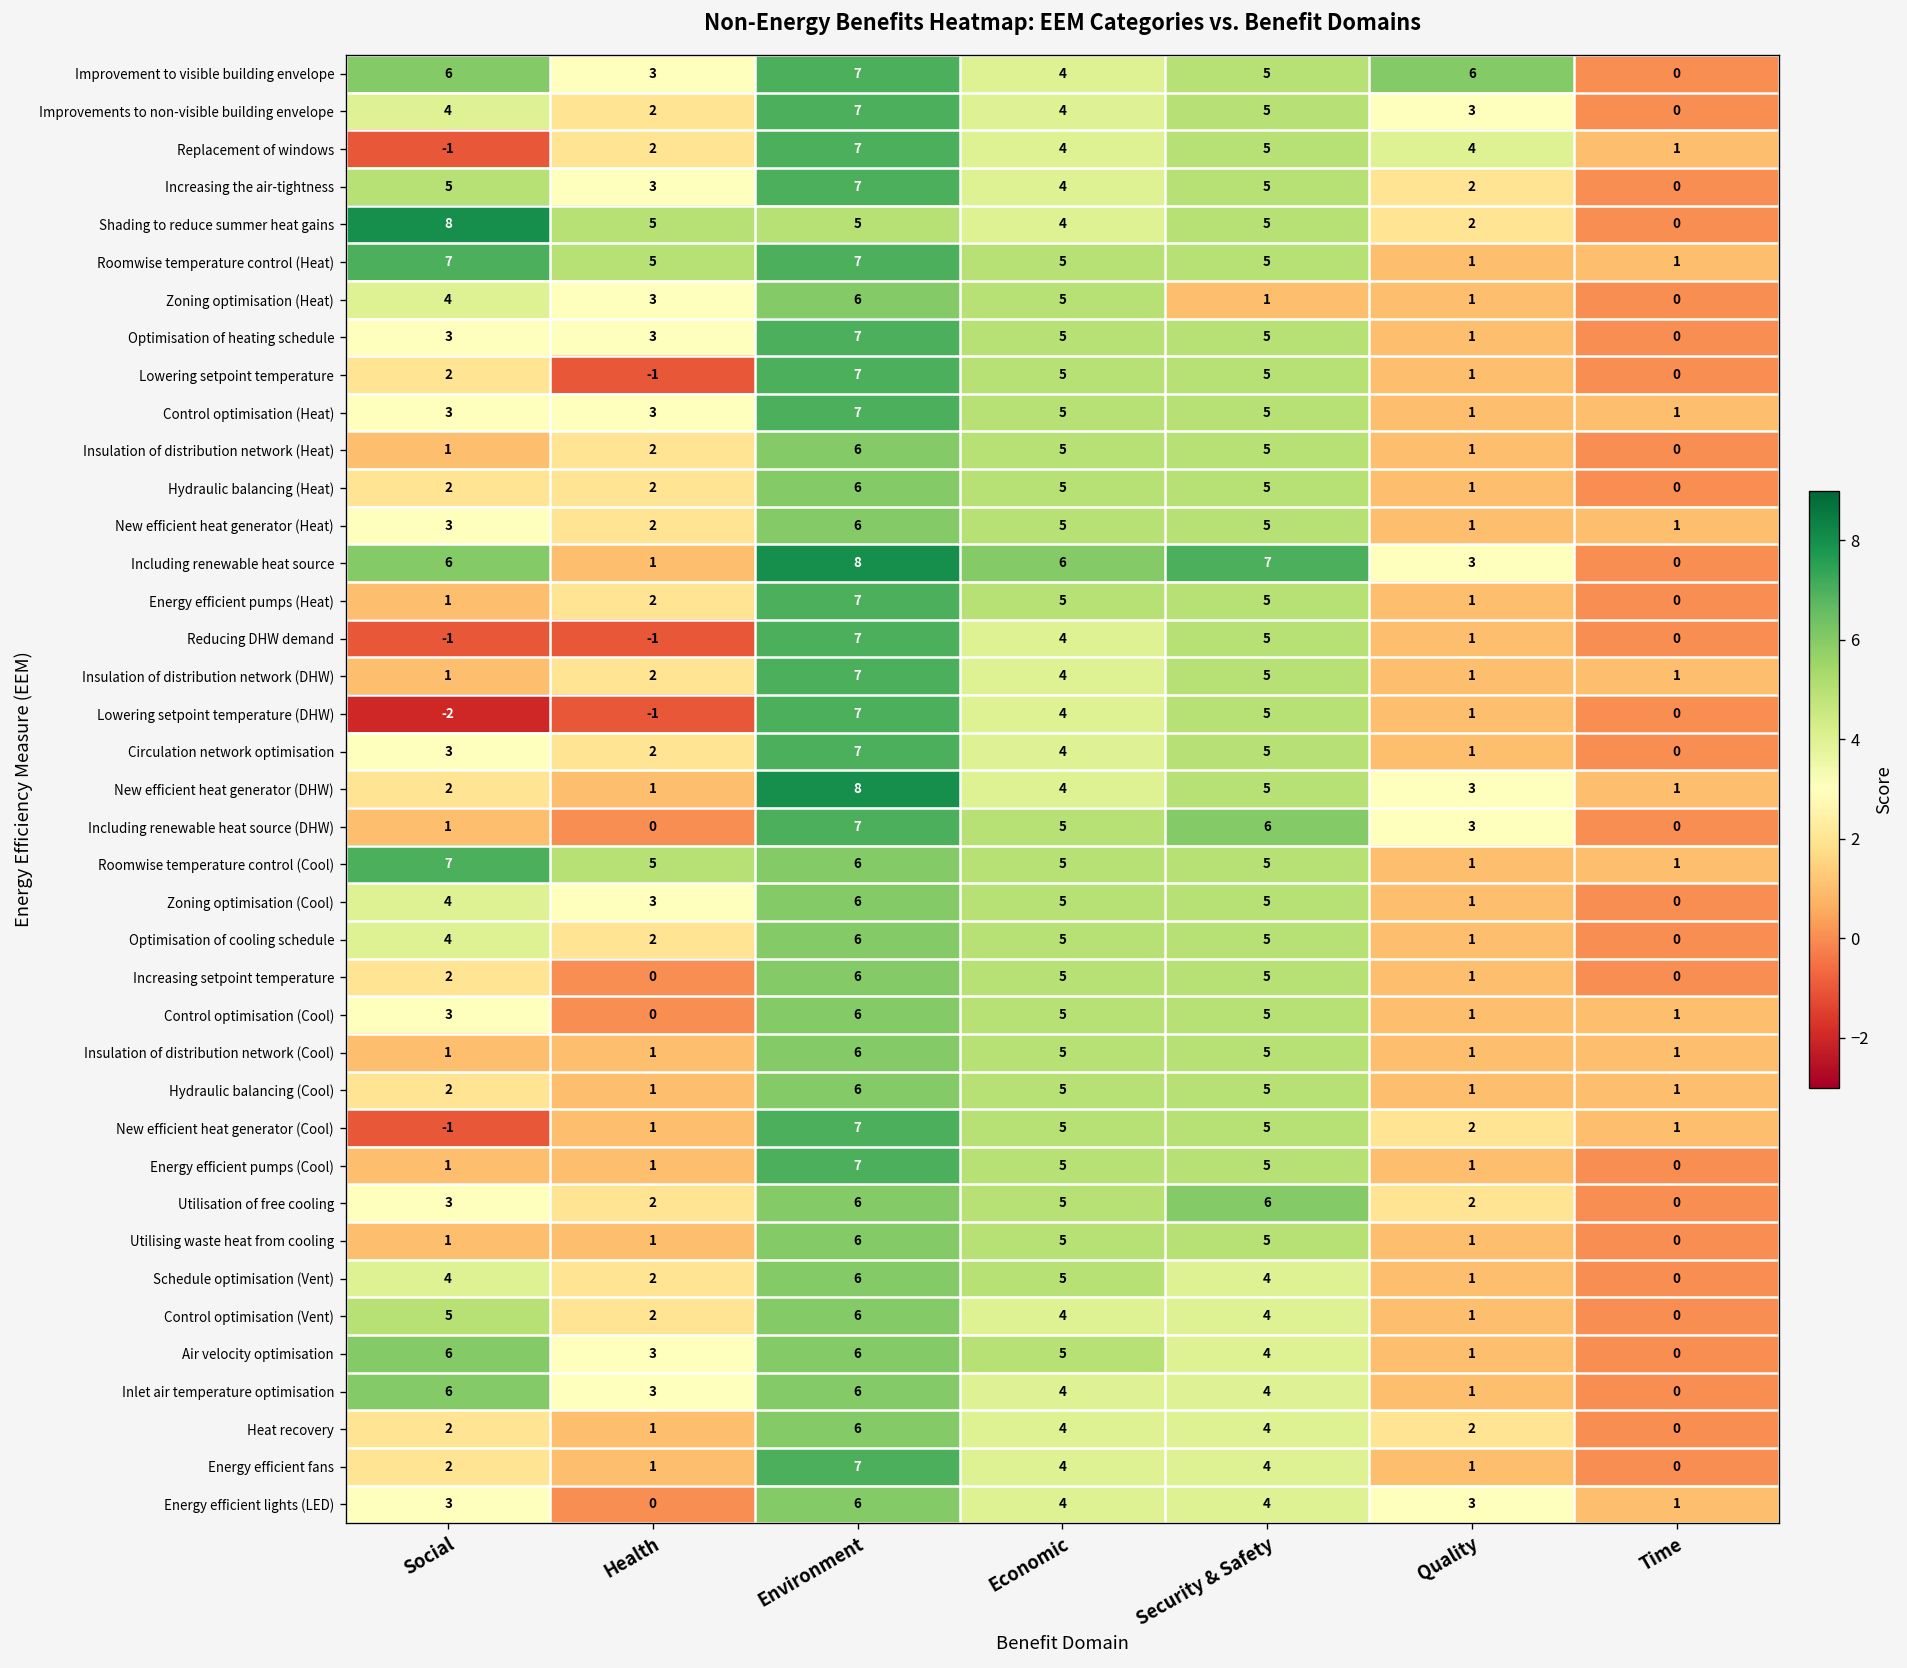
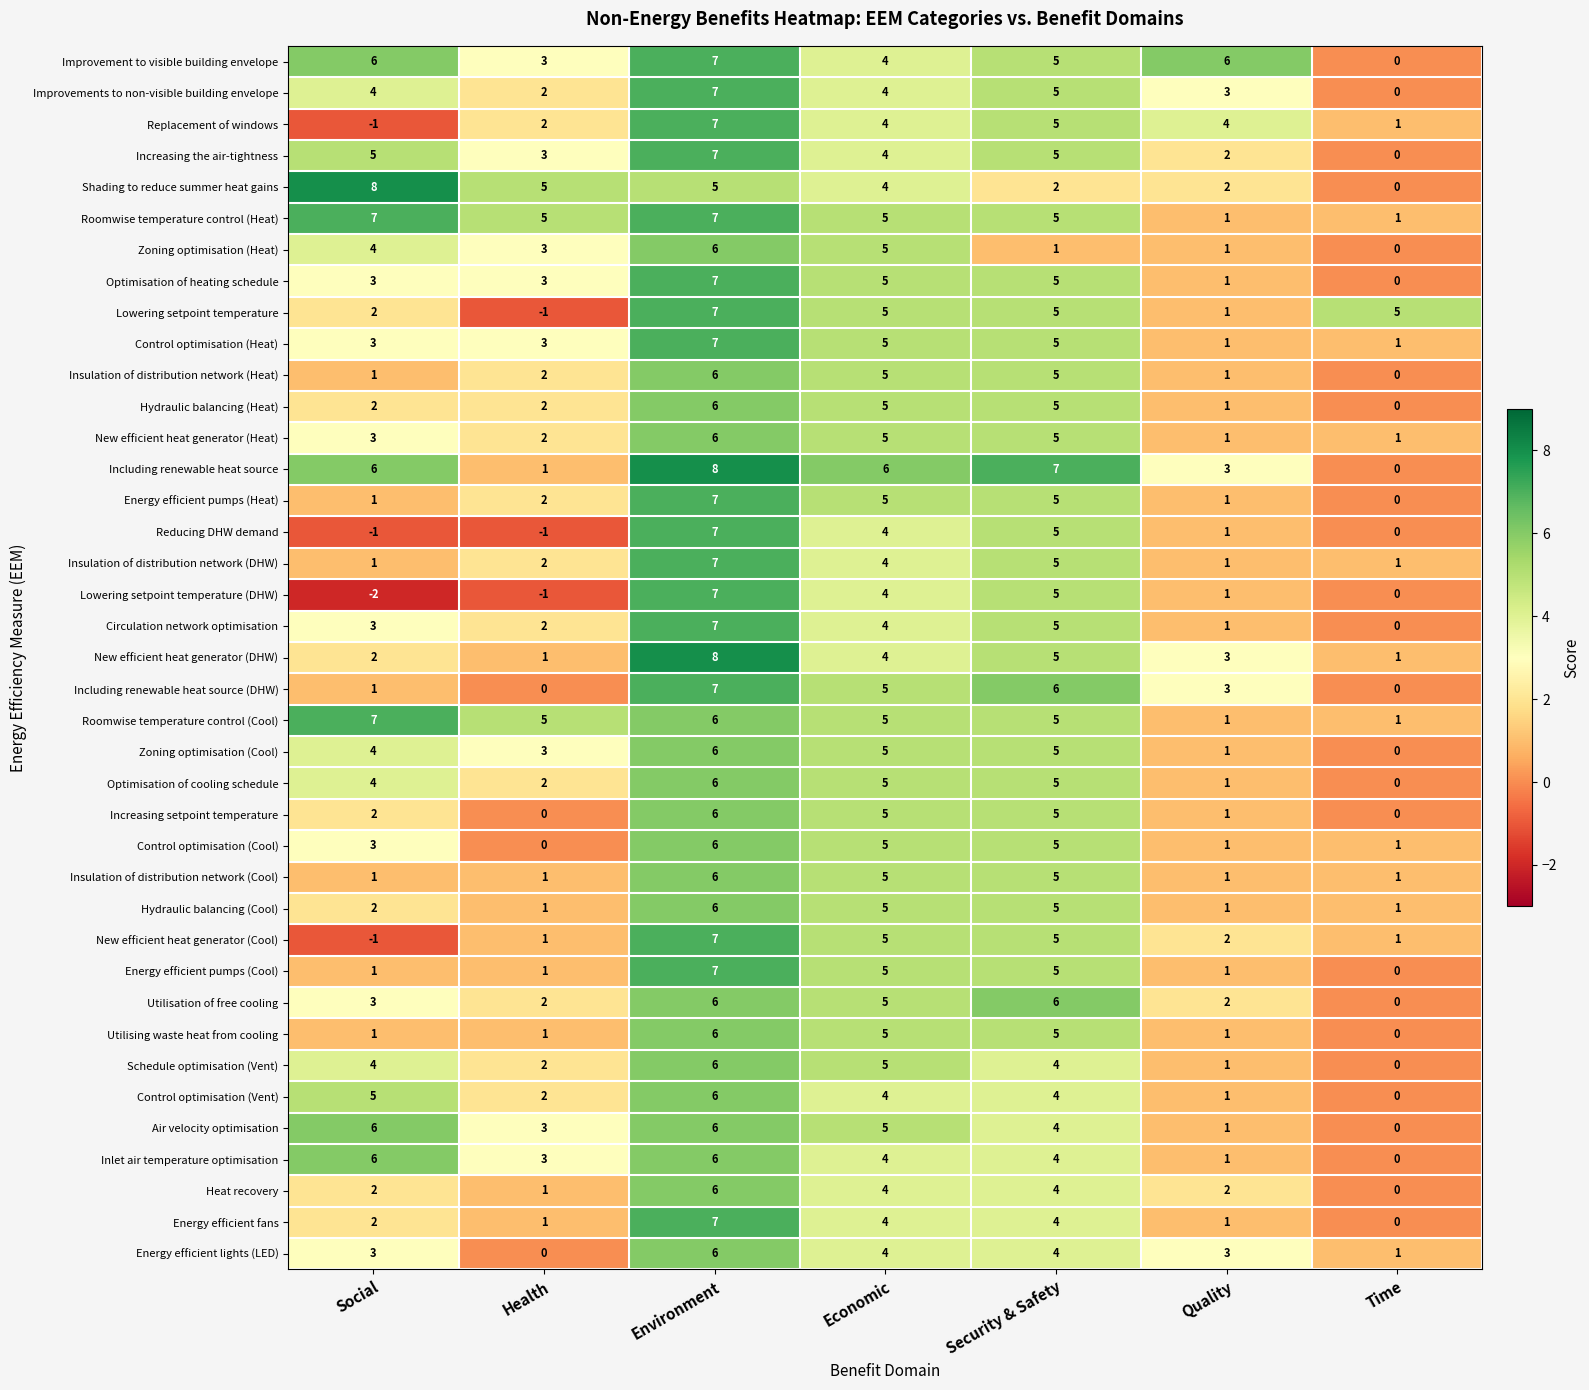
Shading to reduce summer heat gains, Security & Safety: 5 -> 2
Lowering setpoint temperature, Time: 0 -> 5
